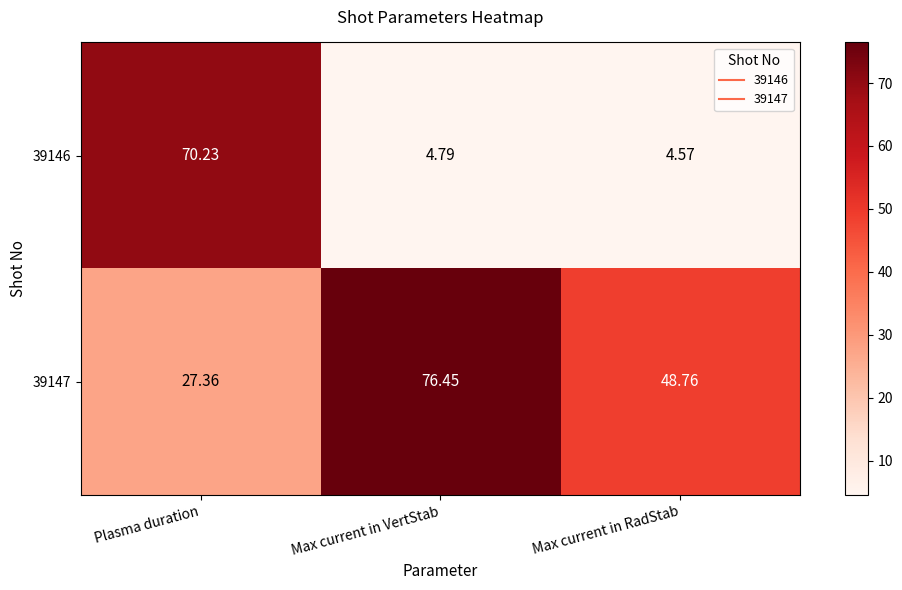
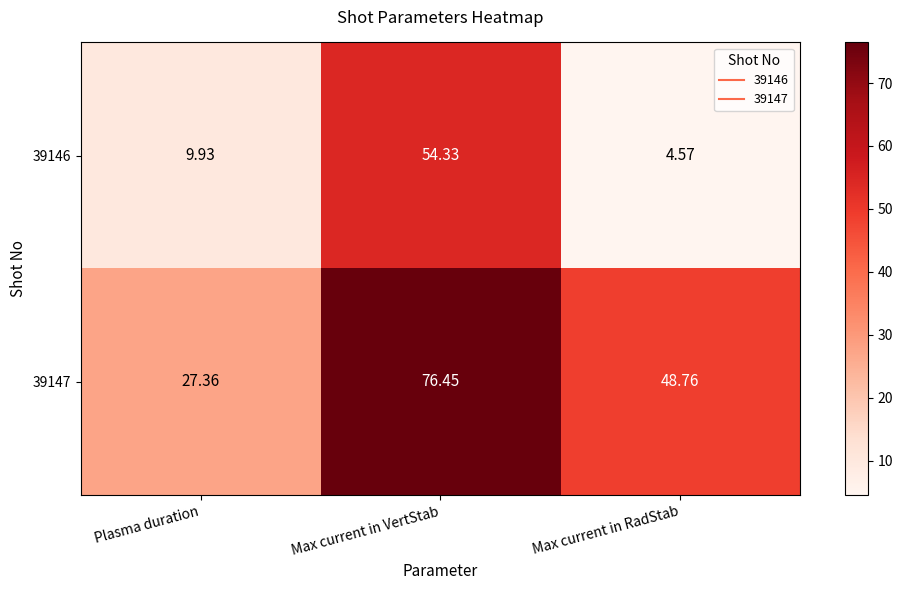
39146, Plasma duration: 70.23 -> 9.93
39146, Max current in VertStab: 4.79 -> 54.33
